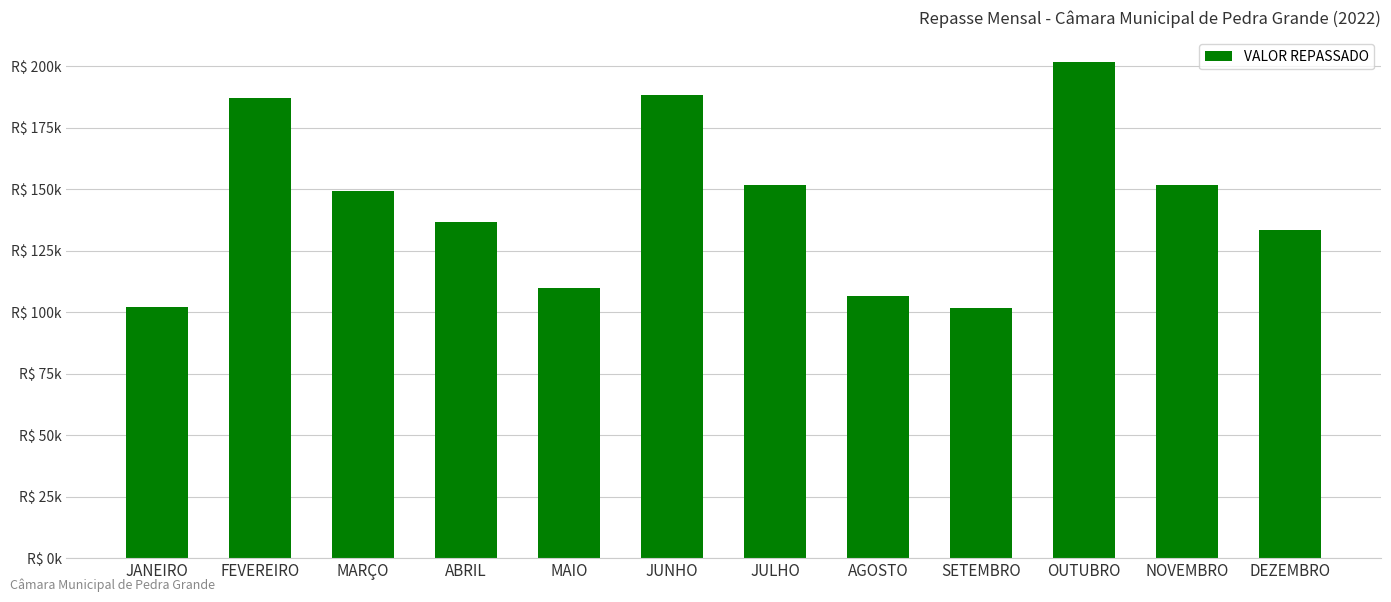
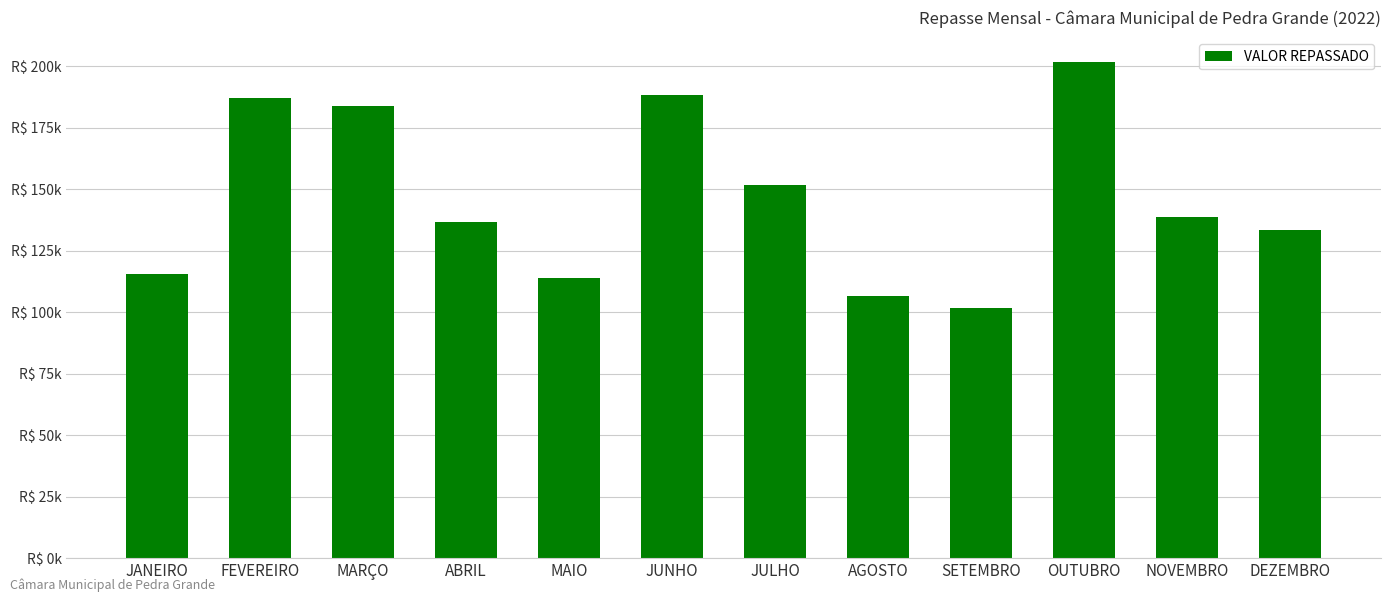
JANEIRO: R$ 102000 -> R$ 115000
MARÇO: R$ 149000 -> R$ 184000
MAIO: R$ 110000 -> R$ 114000
NOVEMBRO: R$ 152000 -> R$ 139000
